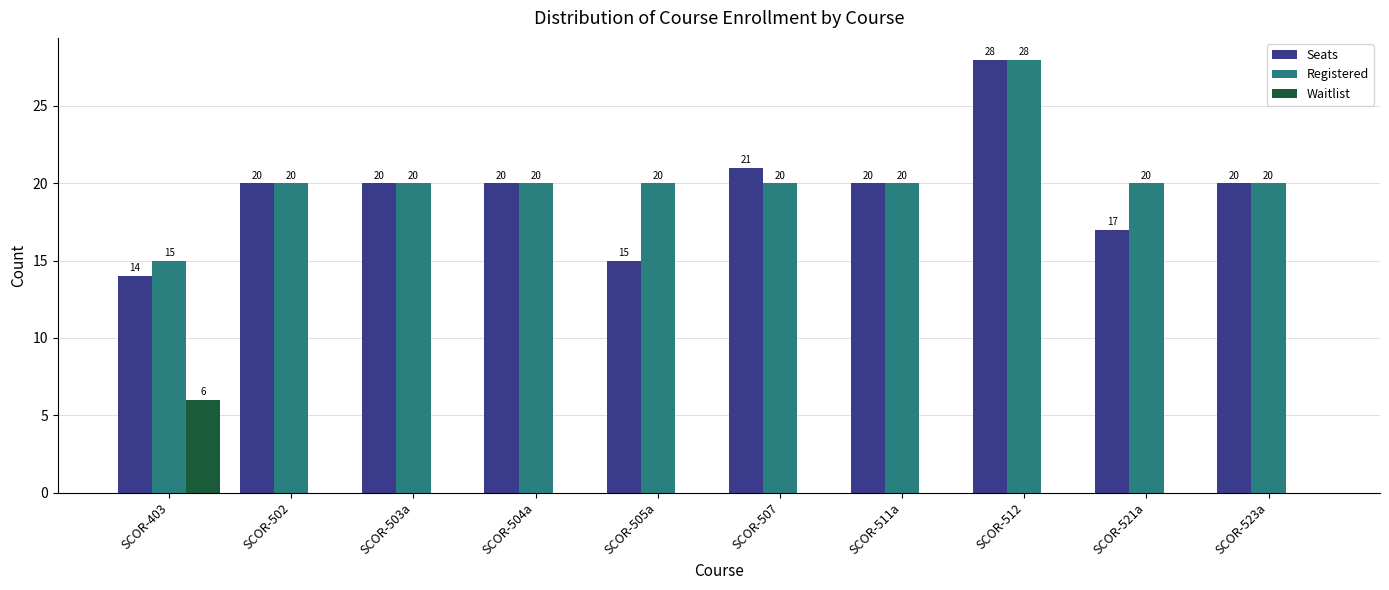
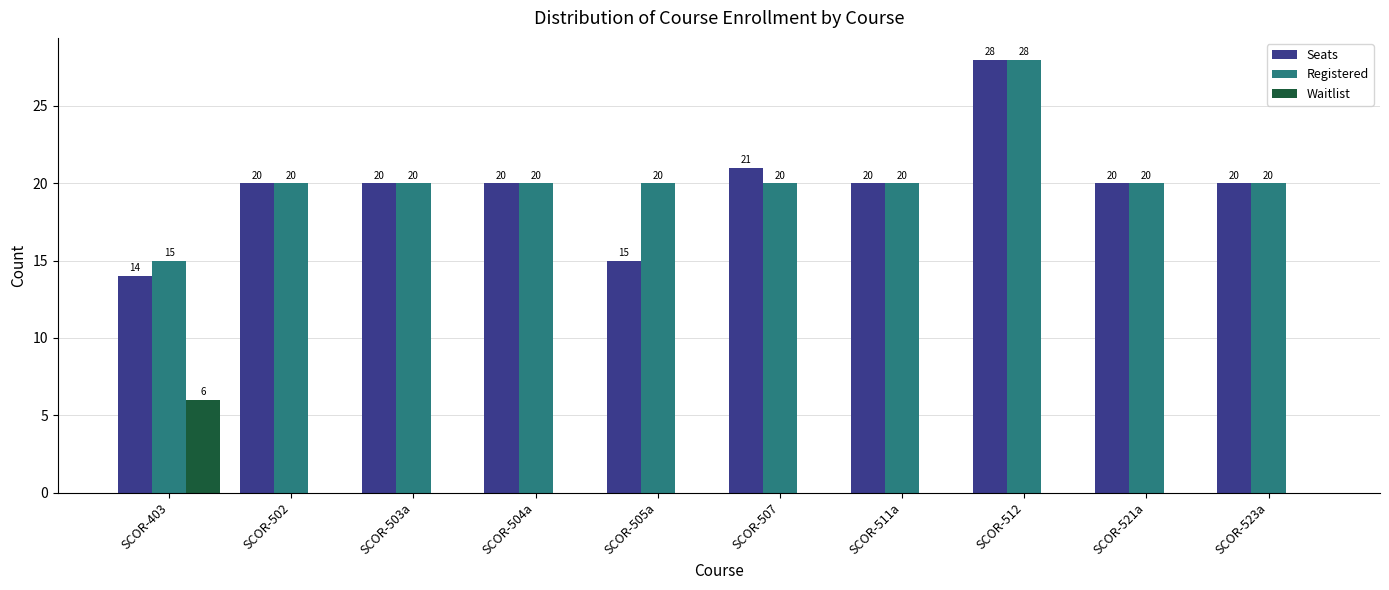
Seats, SCOR-521a: 17 -> 20
